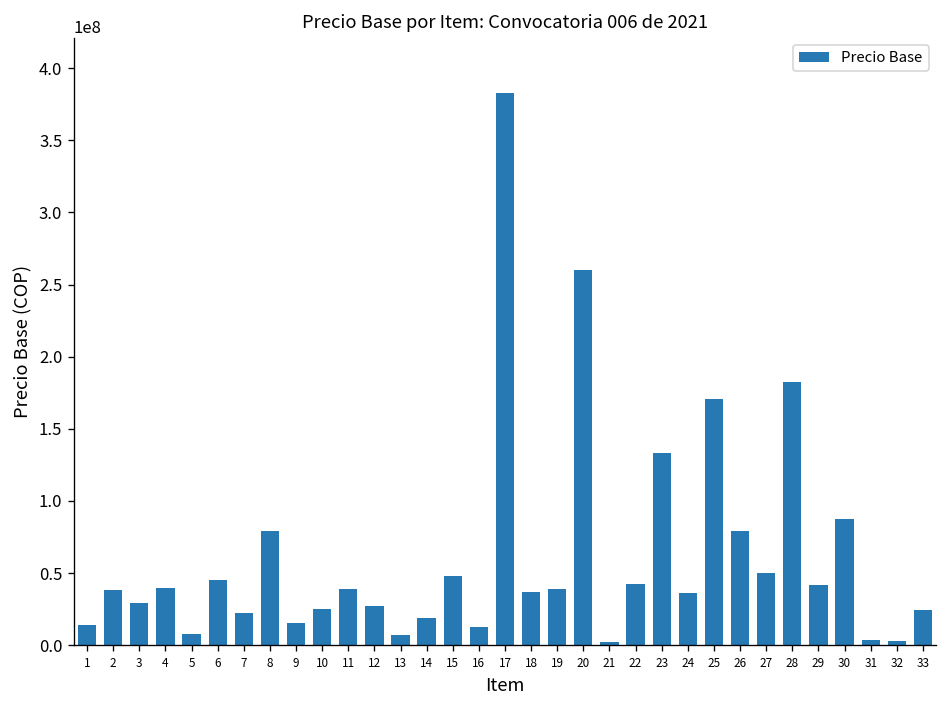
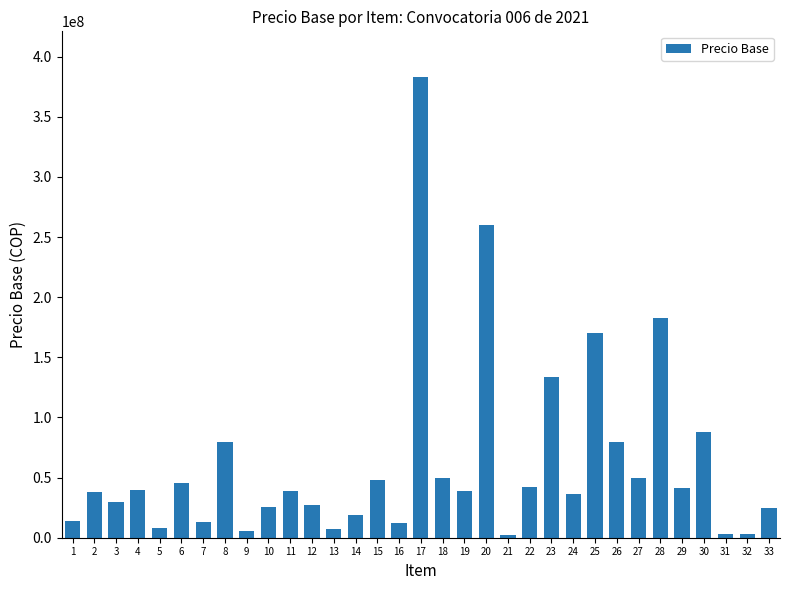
7: 23000000 -> 13000000
9: 16000000 -> 6000000
18: 37000000 -> 50000000
